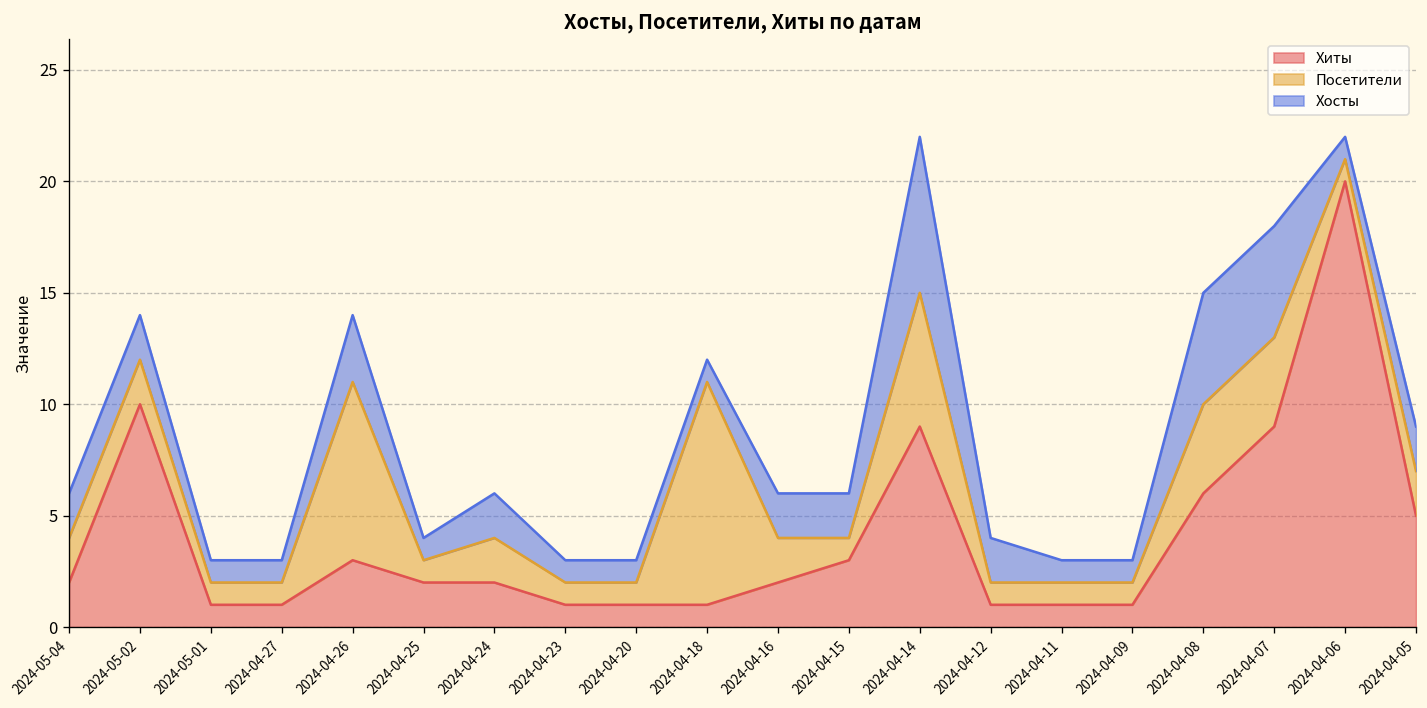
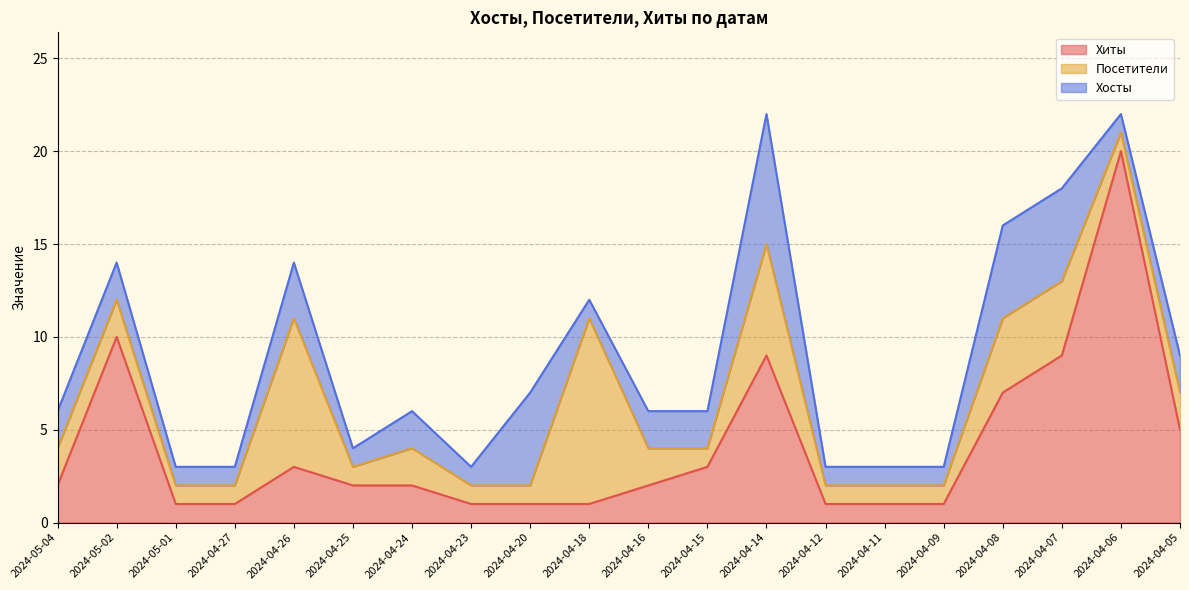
Хосты, 2024-04-20: 1 -> 5
Хосты, 2024-04-12: 2 -> 1
Хиты, 2024-04-08: 6 -> 7
